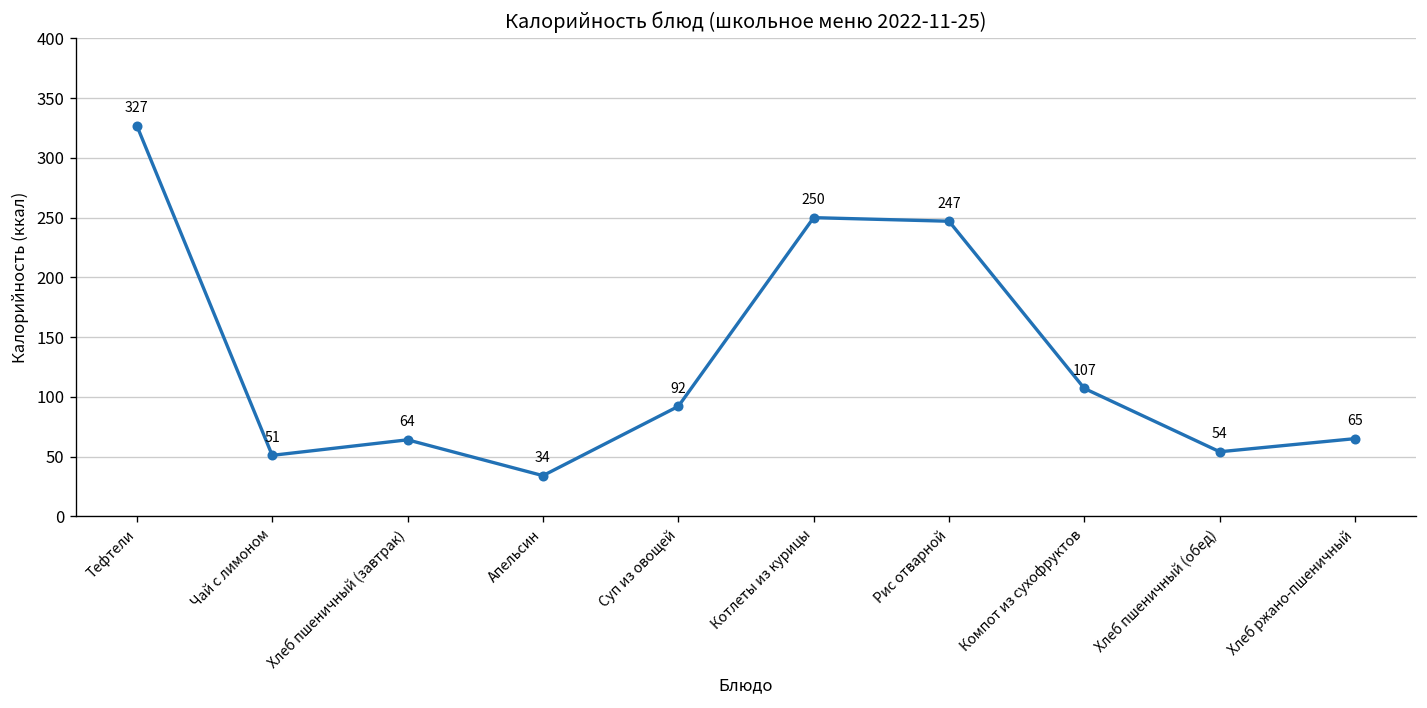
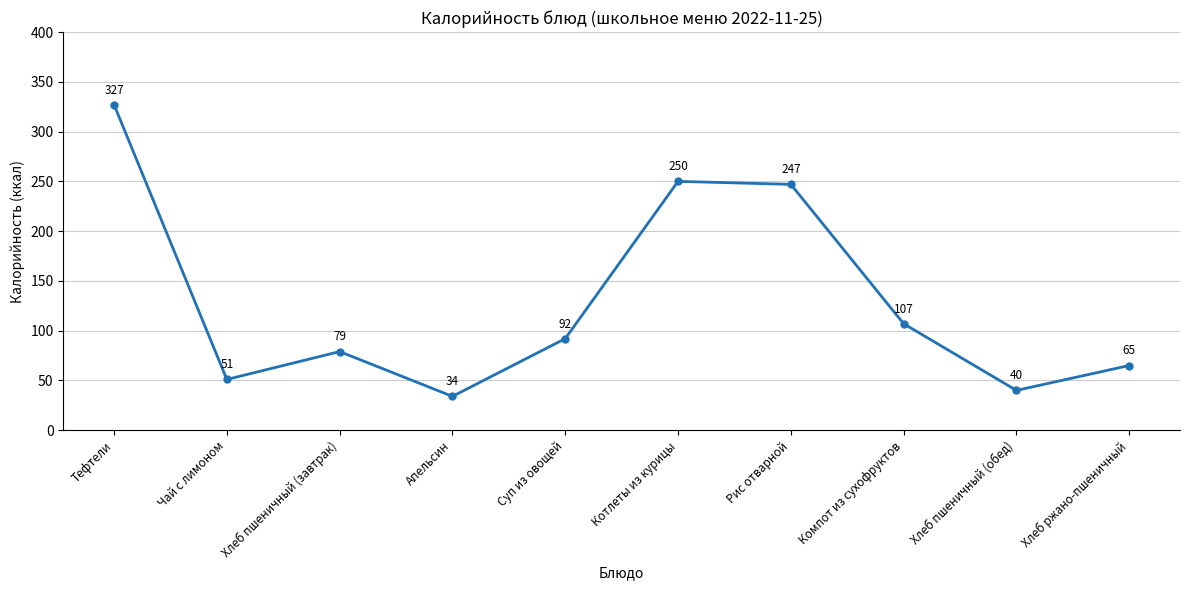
Хлеб пшеничный (завтрак): 64 -> 79
Хлеб пшеничный (обед): 54 -> 40
